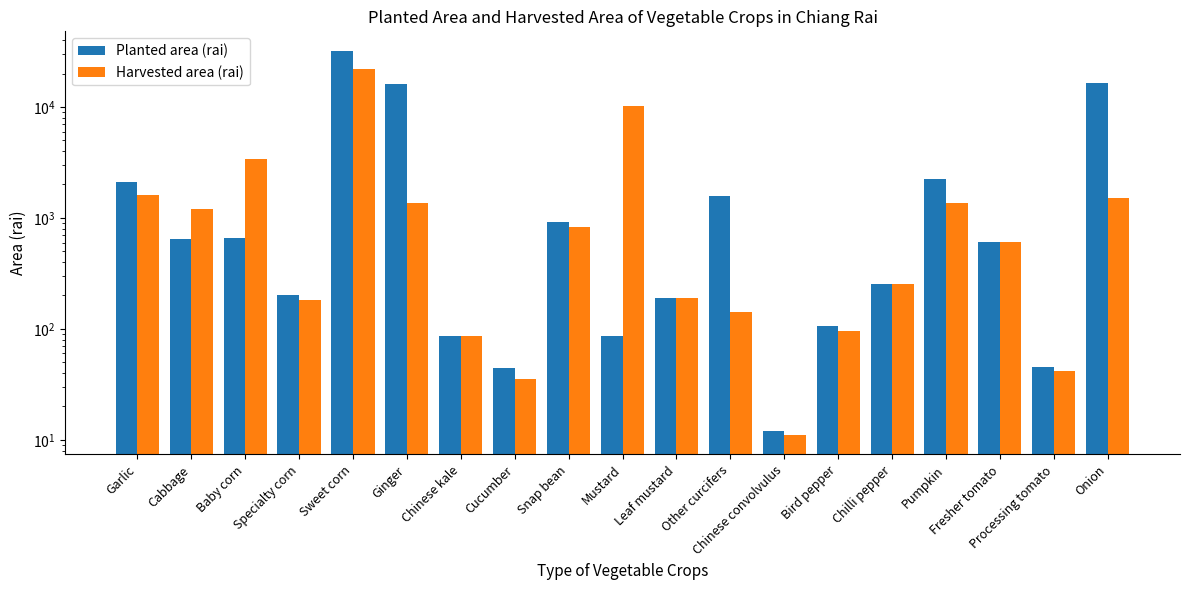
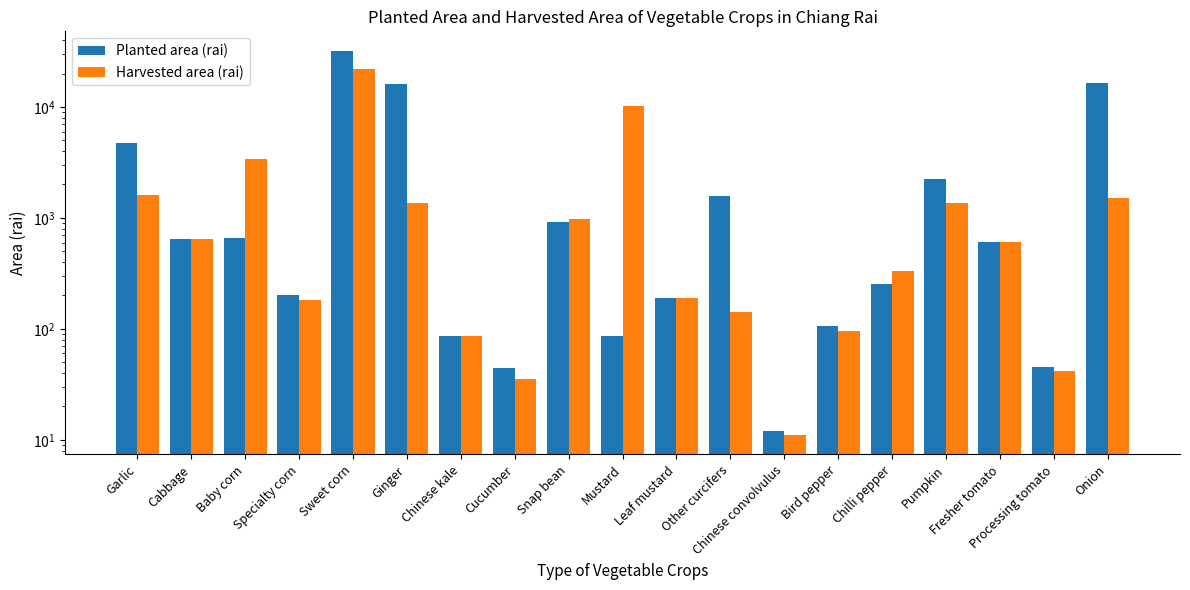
Planted area (rai), Garlic: 2100 -> 4800
Harvested area (rai), Cabbage: 1200 -> 600
Harvested area (rai), Snap bean: 800 -> 1000
Harvested area (rai), Chilli pepper: 250 -> 330
